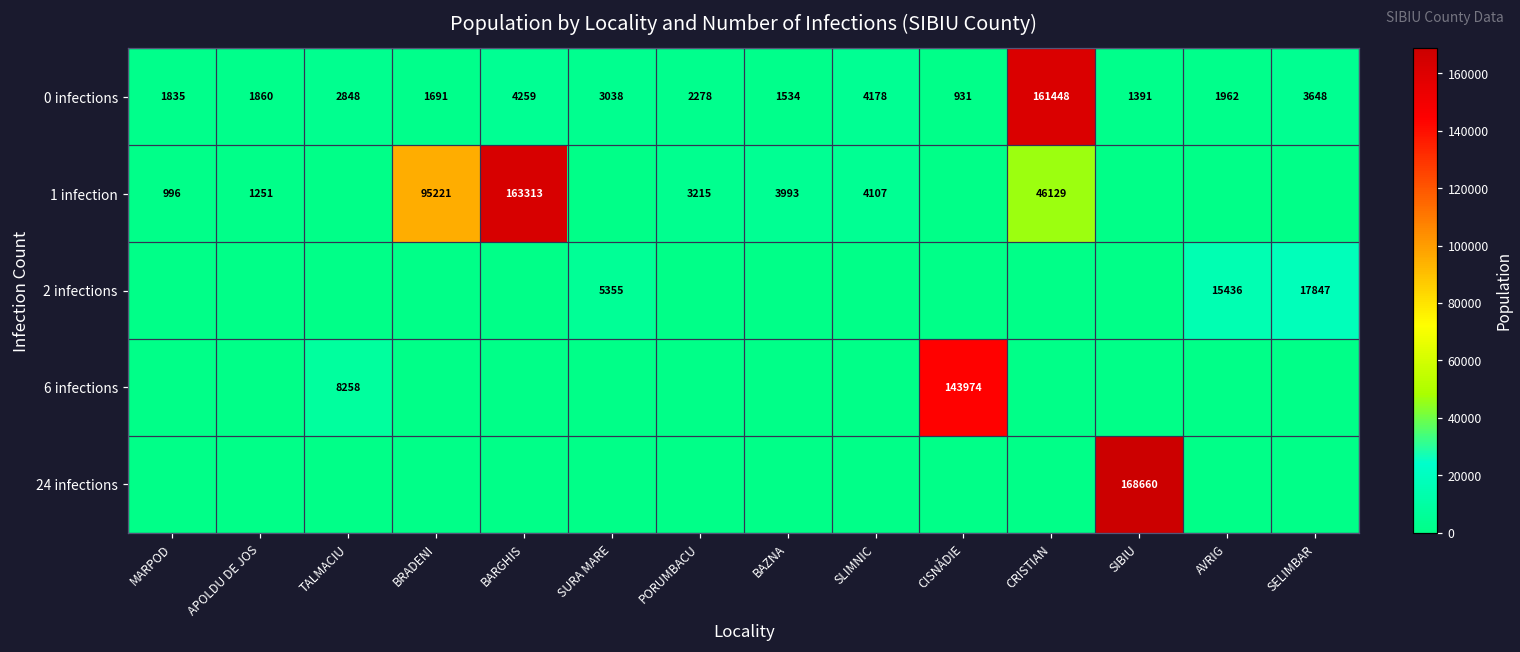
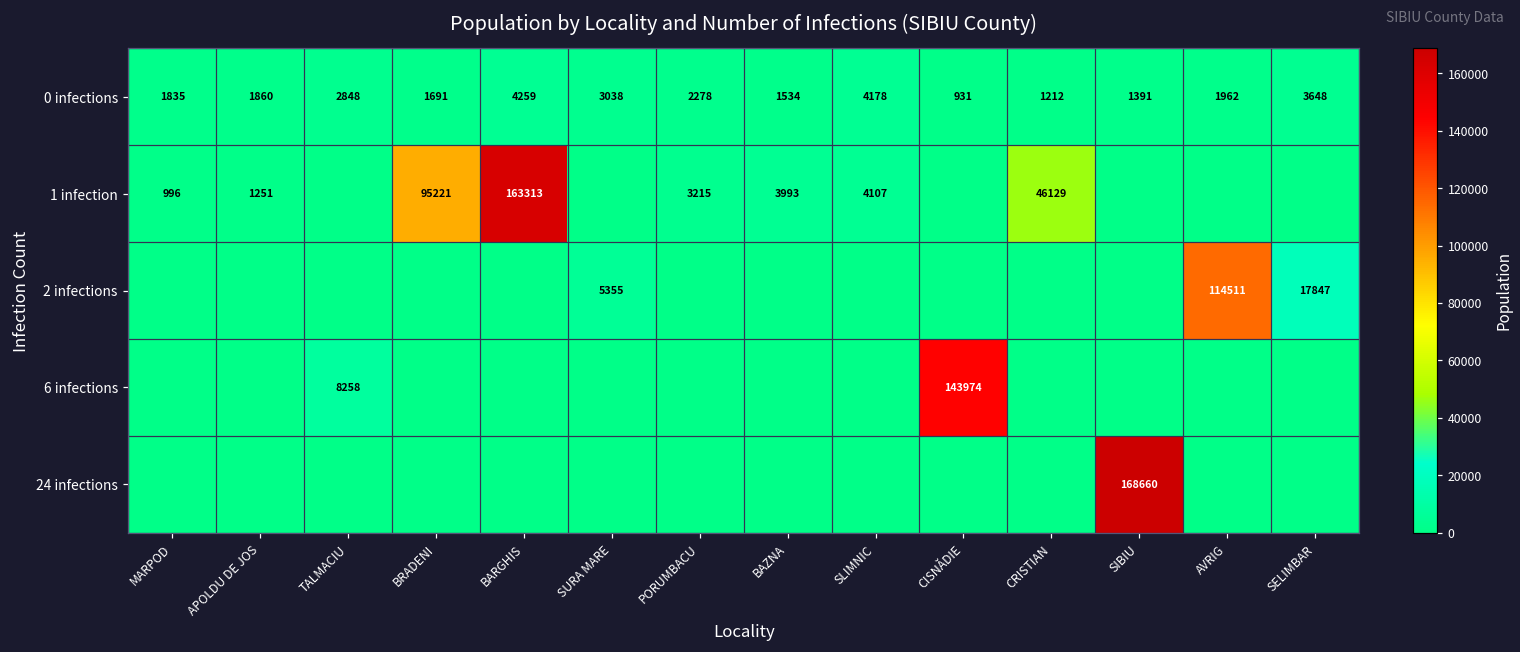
0 infections, CRISTIAN: 161448 -> 1212
2 infections, AVRIG: 15436 -> 114511
